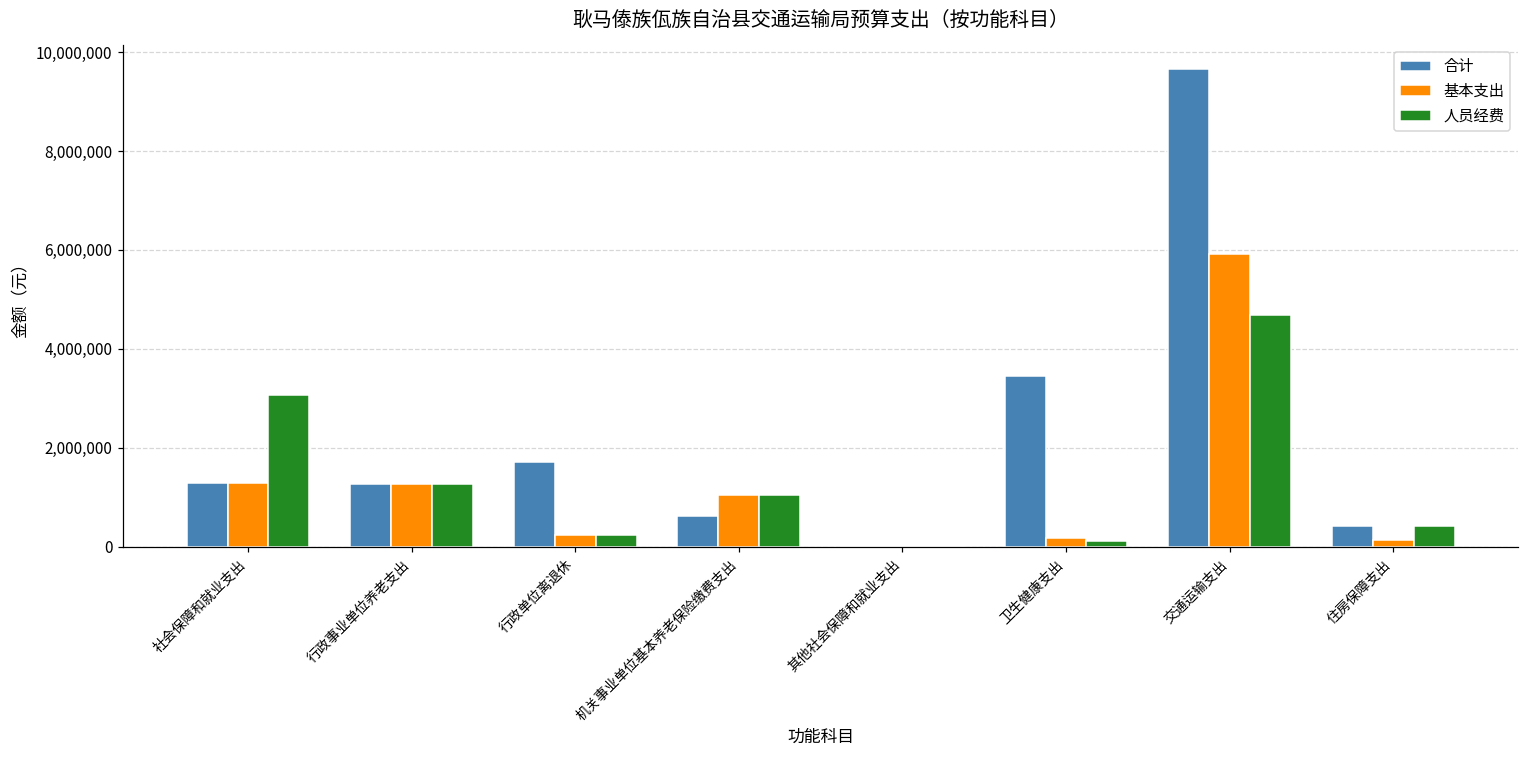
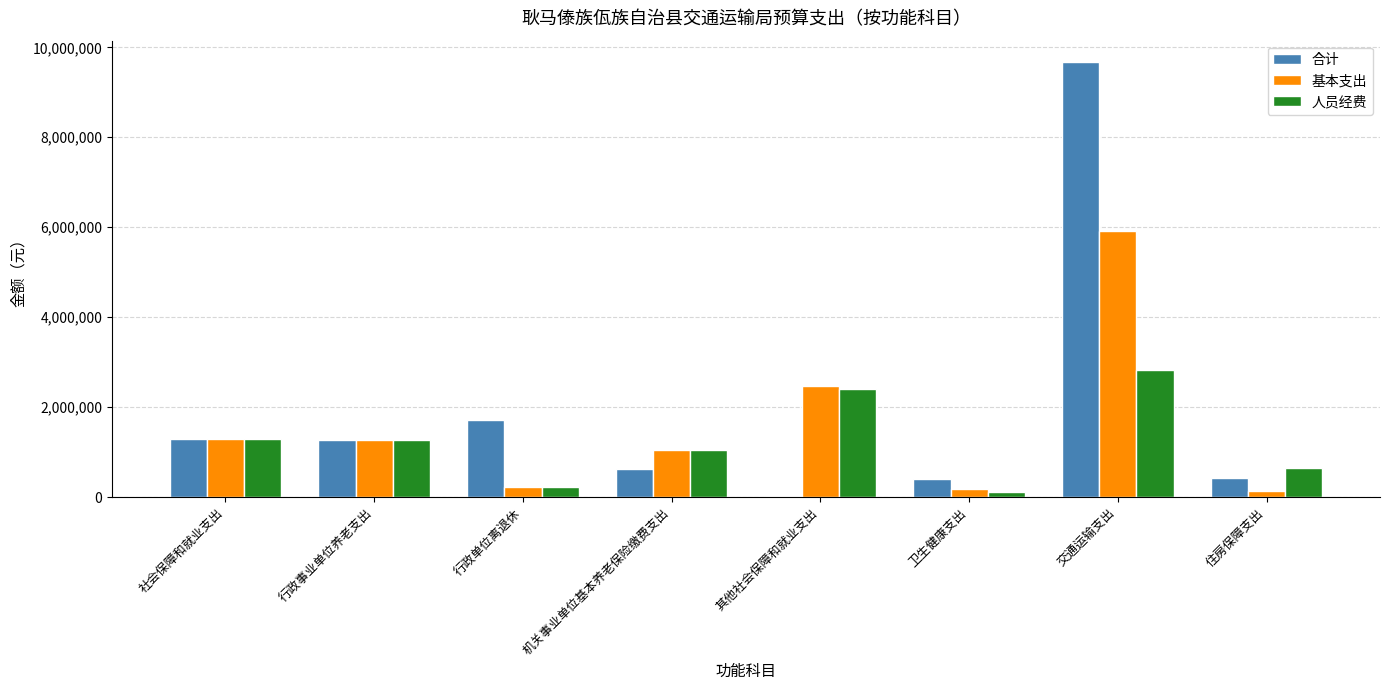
人员经费, 社会保障和就业支出: 3,100,000 -> 1,300,000
基本支出, 其他社会保障和就业支出: 0 -> 2,500,000
人员经费, 其他社会保障和就业支出: 0 -> 2,400,000
合计, 卫生健康支出: 3,400,000 -> 400,000
人员经费, 交通运输支出: 4,700,000 -> 2,800,000
人员经费, 住房保障支出: 400,000 -> 600,000
